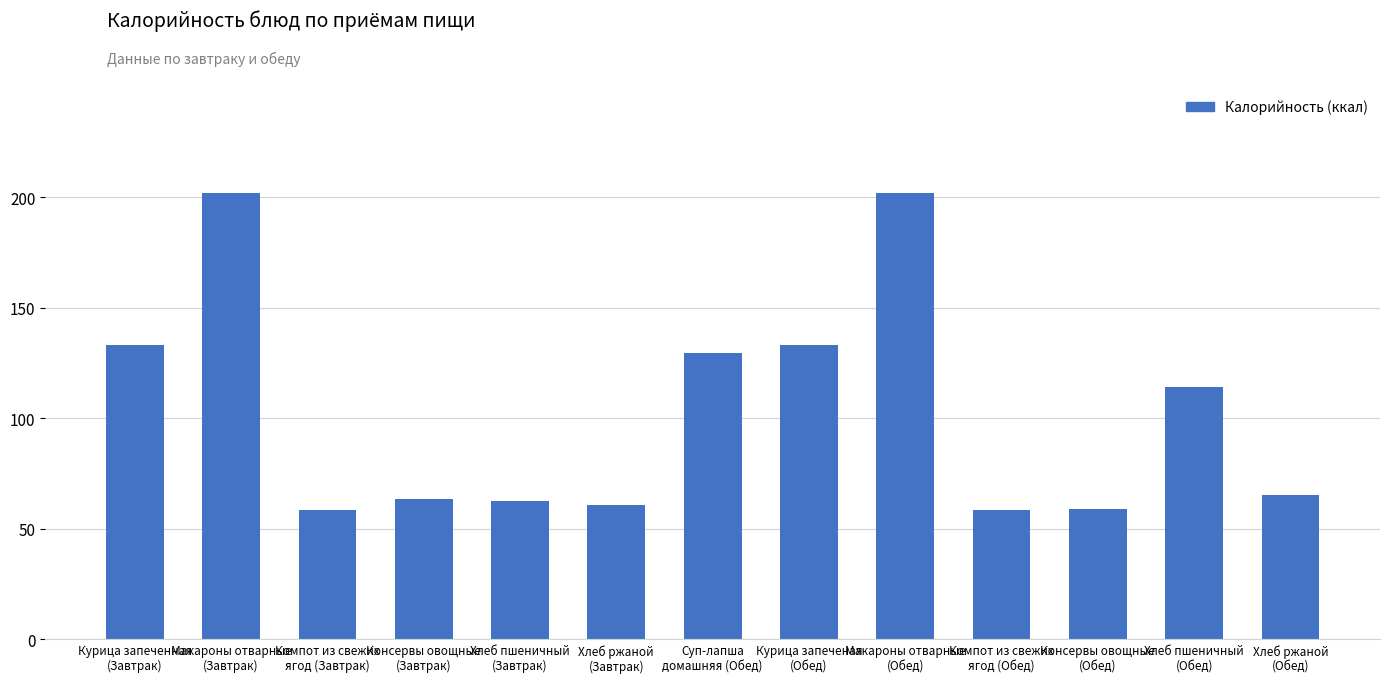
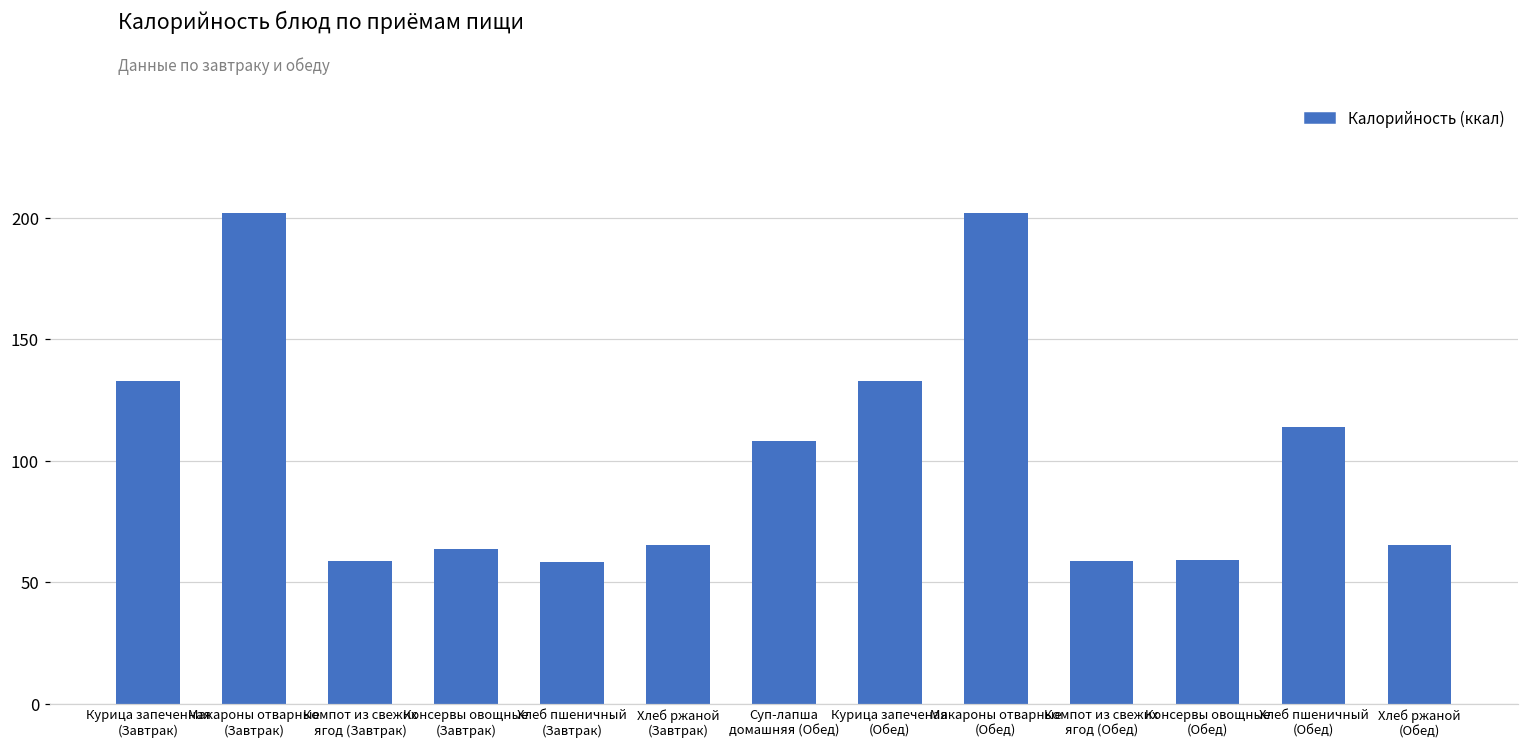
Хлеб пшеничный (Завтрак): 62 -> 58
Хлеб ржаной (Завтрак): 61 -> 65
Суп-лапша домашняя (Обед): 129 -> 108
